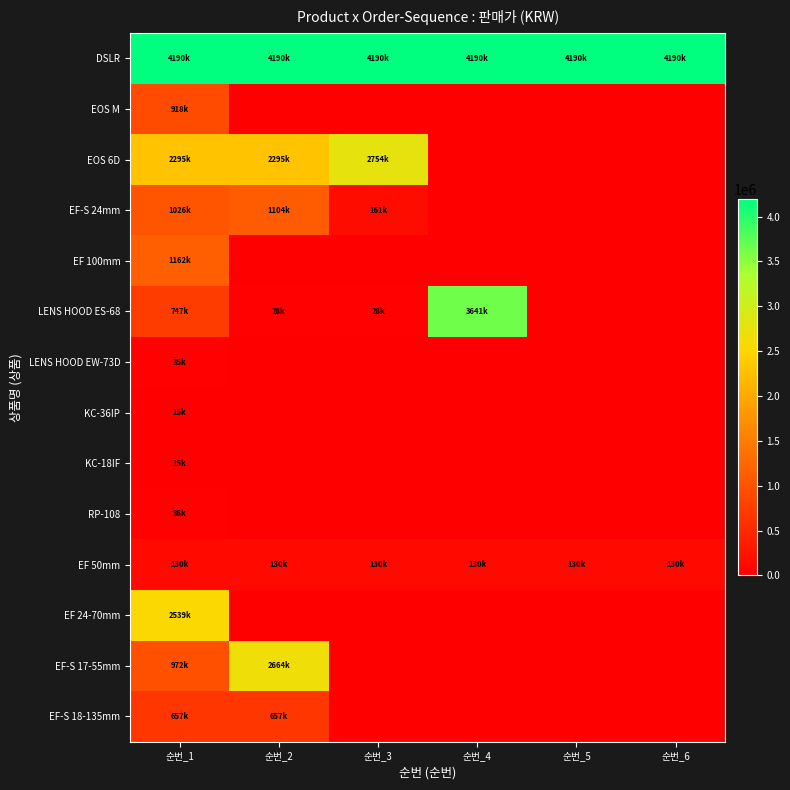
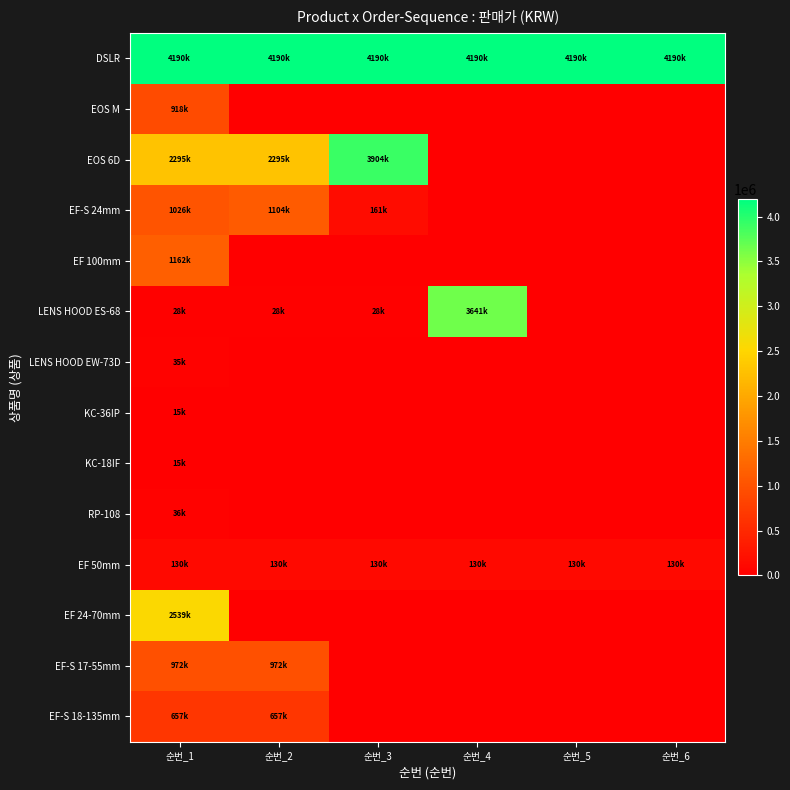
EOS 6D, 순번_3: 2754k -> 3904k
LENS HOOD ES-68, 순번_1: 747k -> 28k
EF-S 17-55mm, 순번_2: 2664k -> 972k
